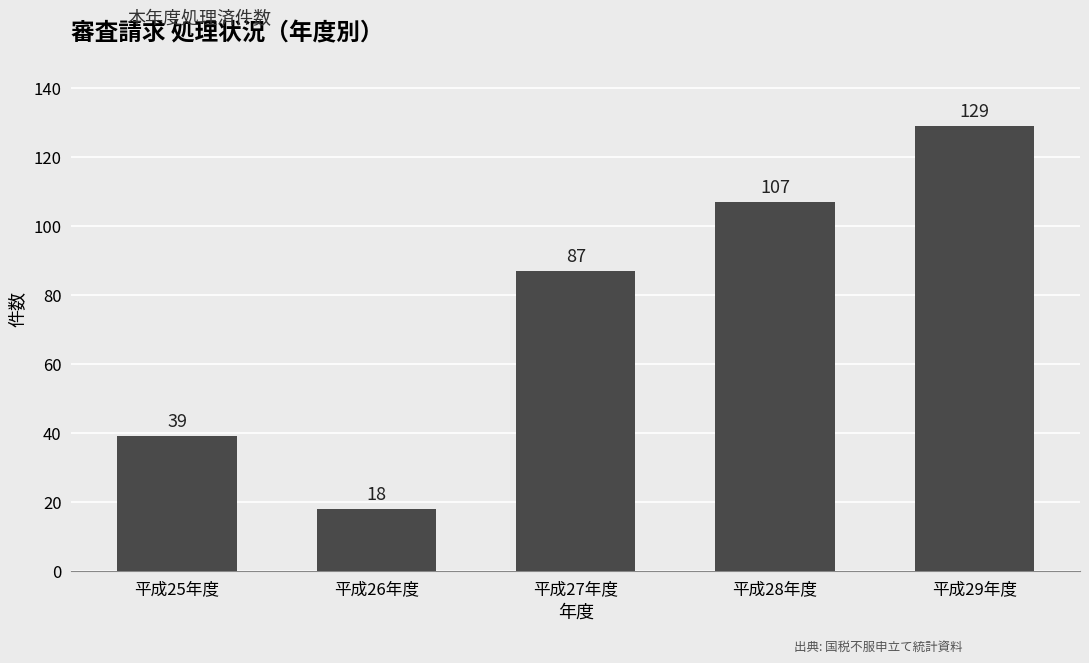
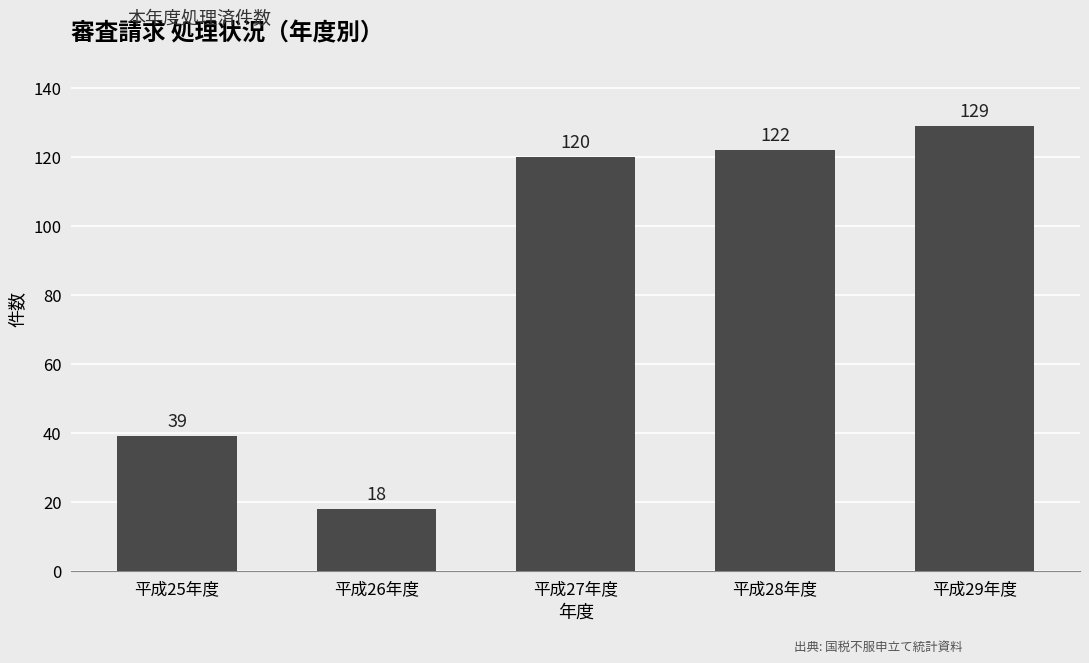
平成27年度: 87 -> 120
平成28年度: 107 -> 122
